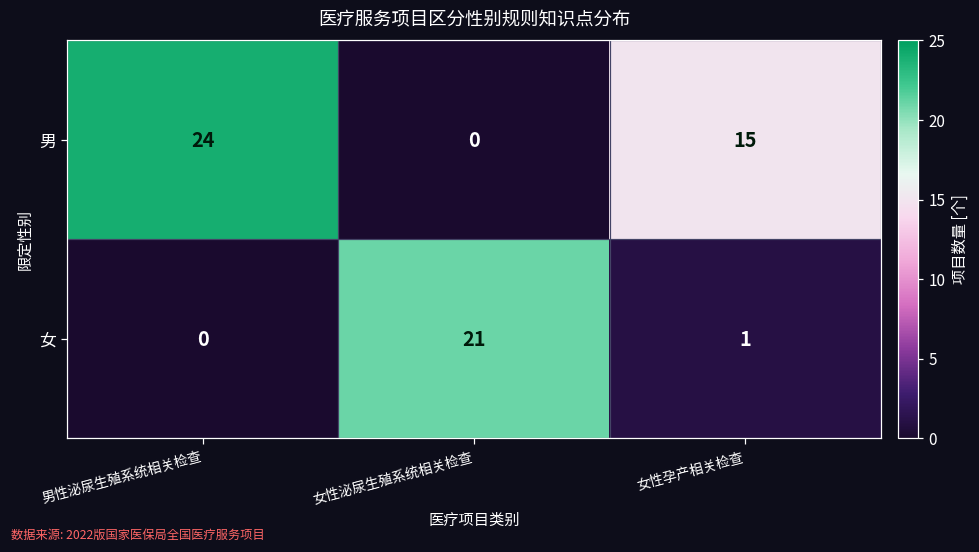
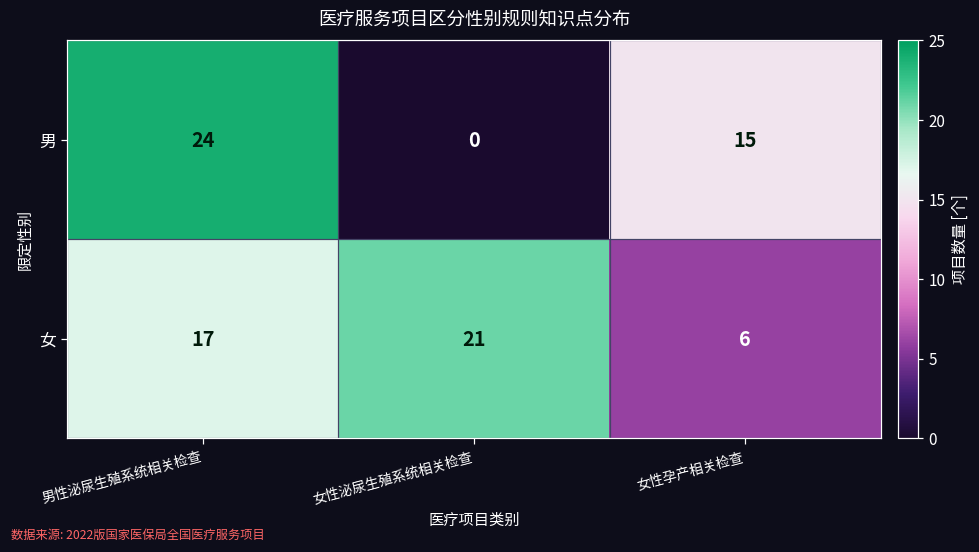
女, 男性泌尿生殖系统相关检查: 0 -> 17
女, 女性孕产相关检查: 1 -> 6
